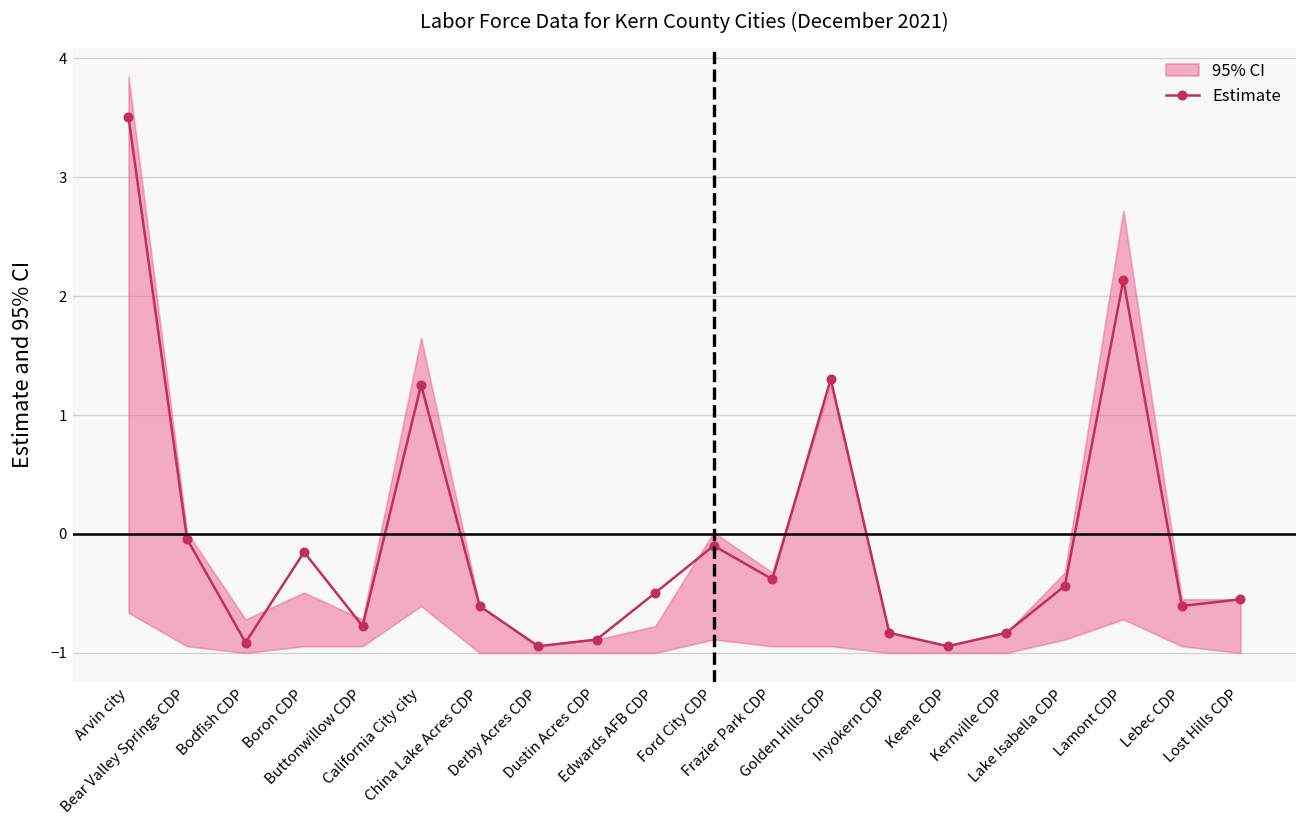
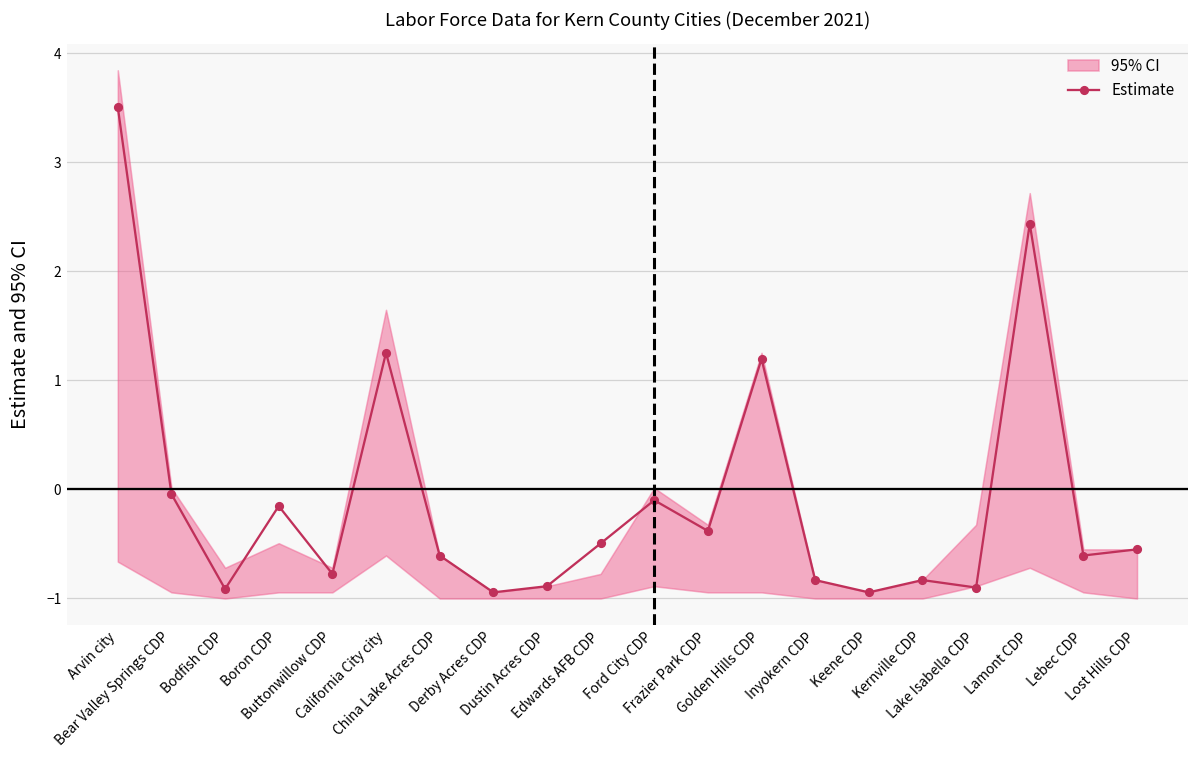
Estimate, Golden Hills CDP: 1.3 -> 1.2
Estimate, Lake Isabella CDP: -0.4 -> -0.9
Estimate, Lamont CDP: 2.1 -> 2.4
